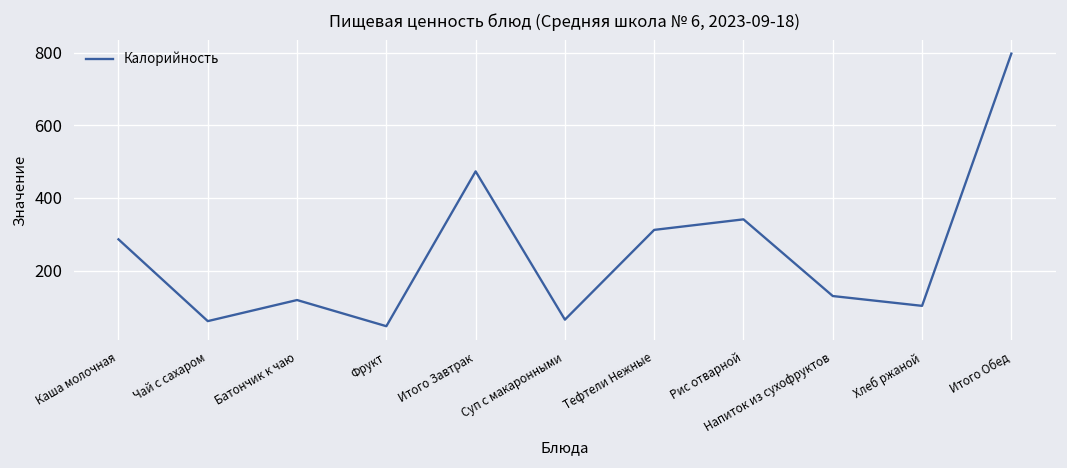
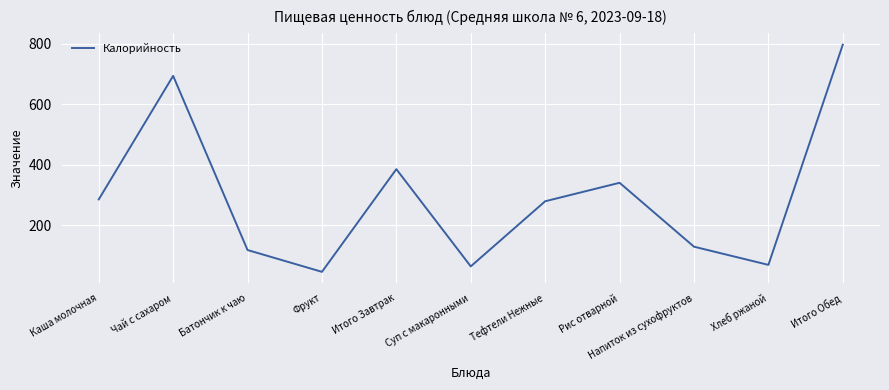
Чай с сахаром: 60 -> 690
Итого Завтрак: 470 -> 390
Тефтели Нежные: 310 -> 280
Хлеб ржаной: 100 -> 70
